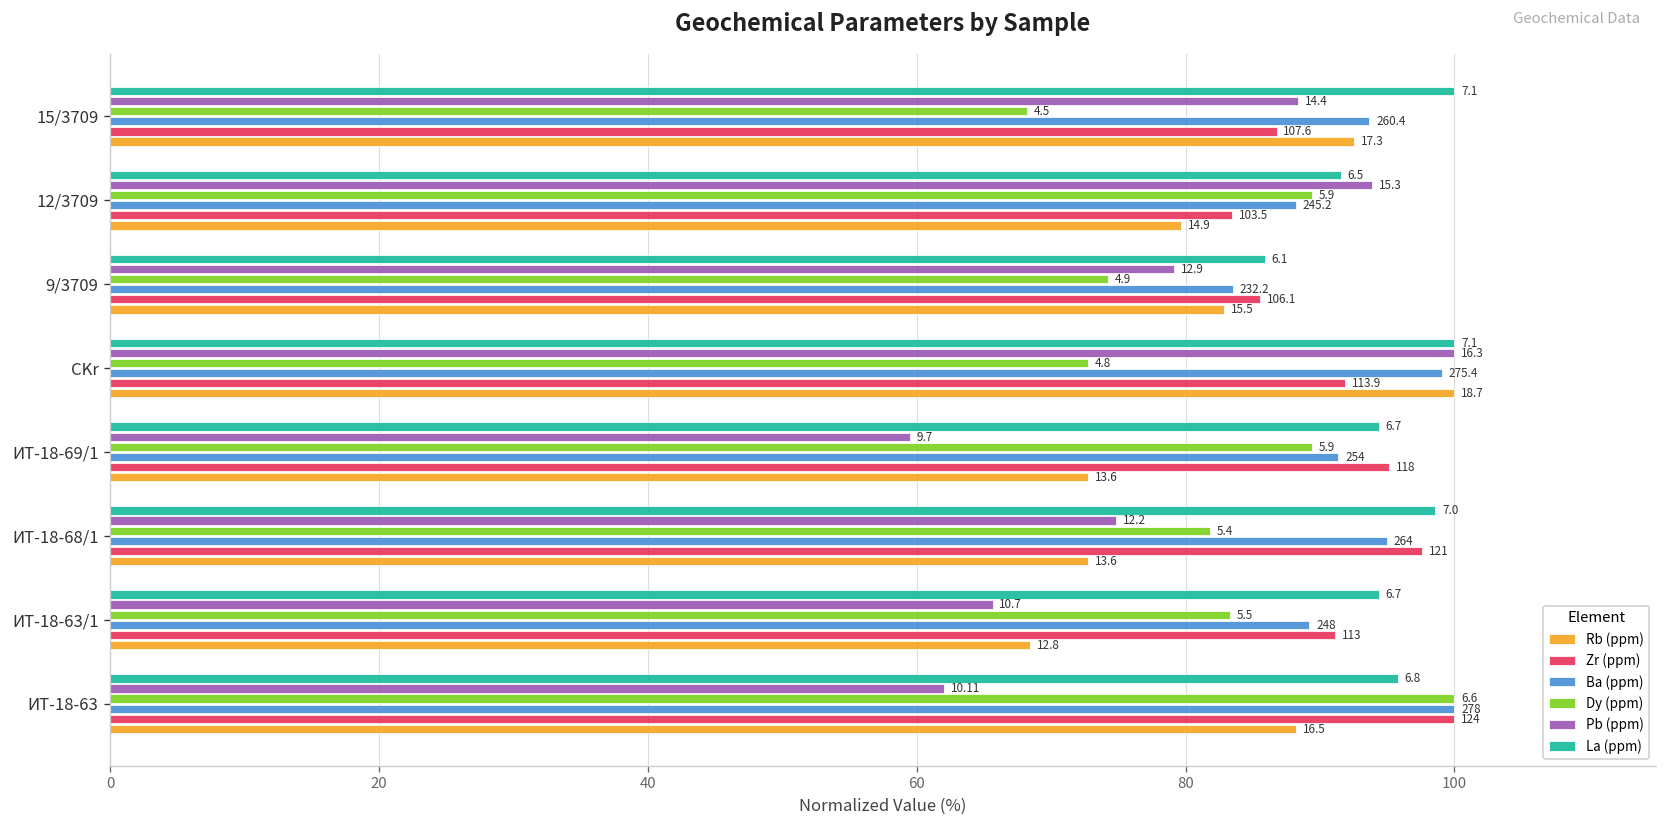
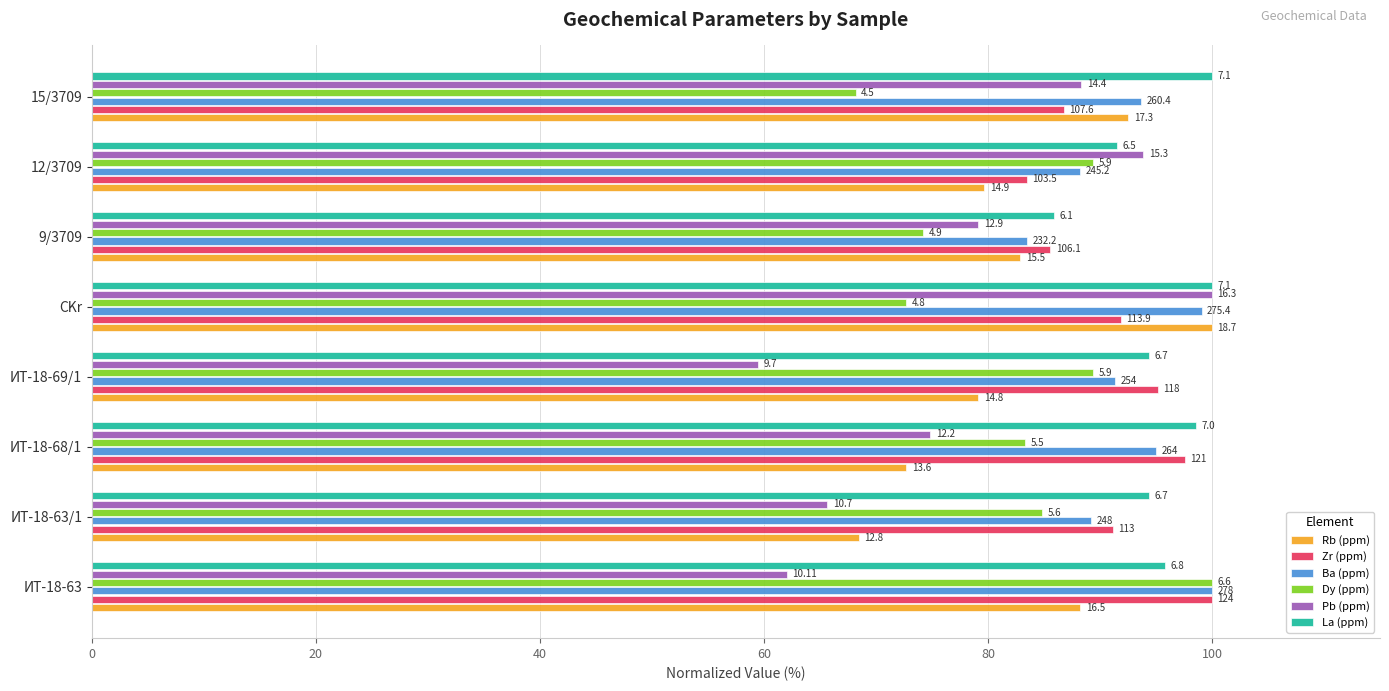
Rb (ppm), ИТ-18-69/1: 13.6 -> 14.8
Dy (ppm), ИТ-18-68/1: 5.4 -> 5.5
Dy (ppm), ИТ-18-63/1: 5.5 -> 5.6
